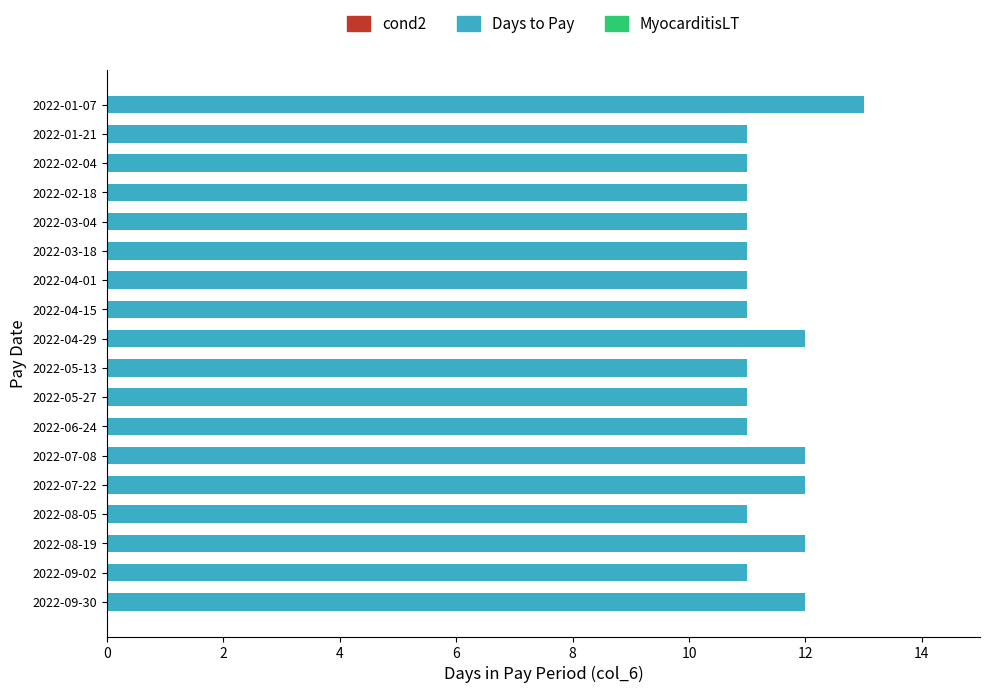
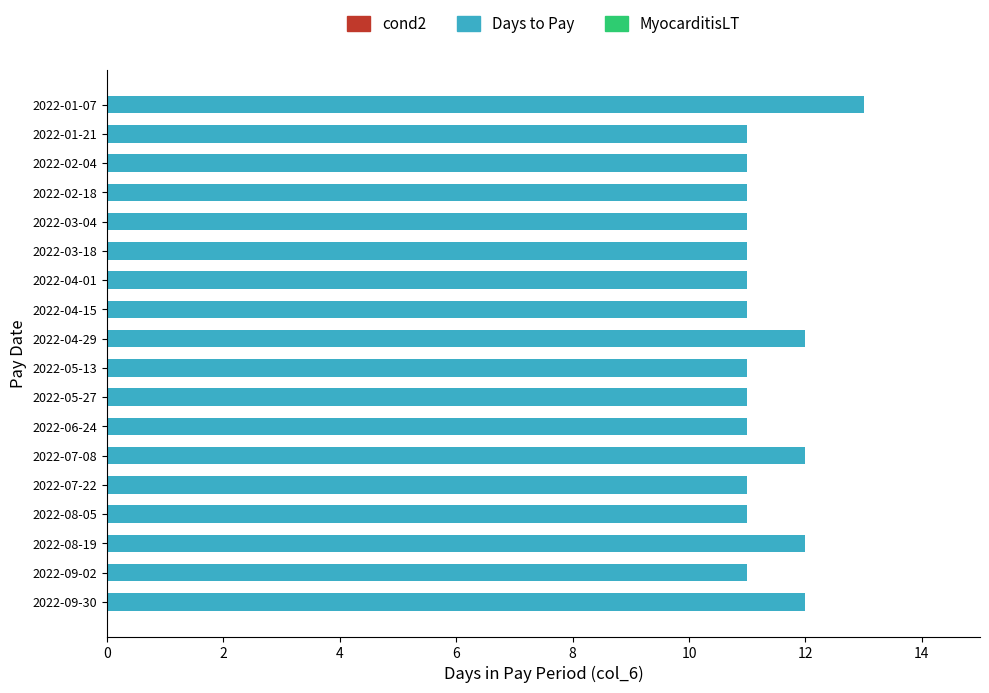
2022-07-22: 12 -> 11
